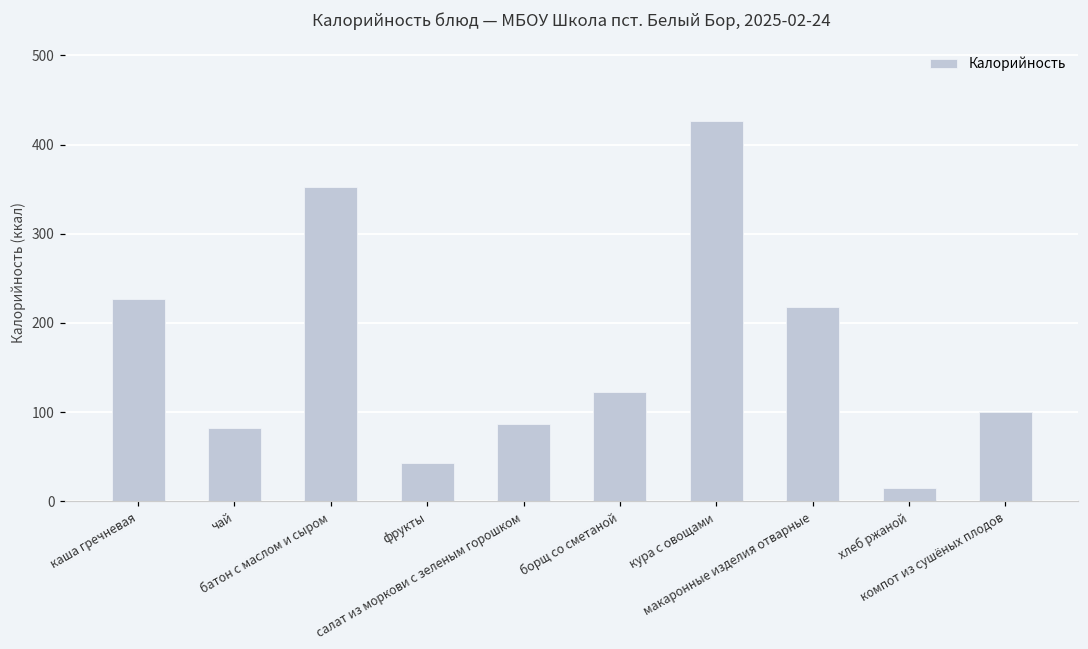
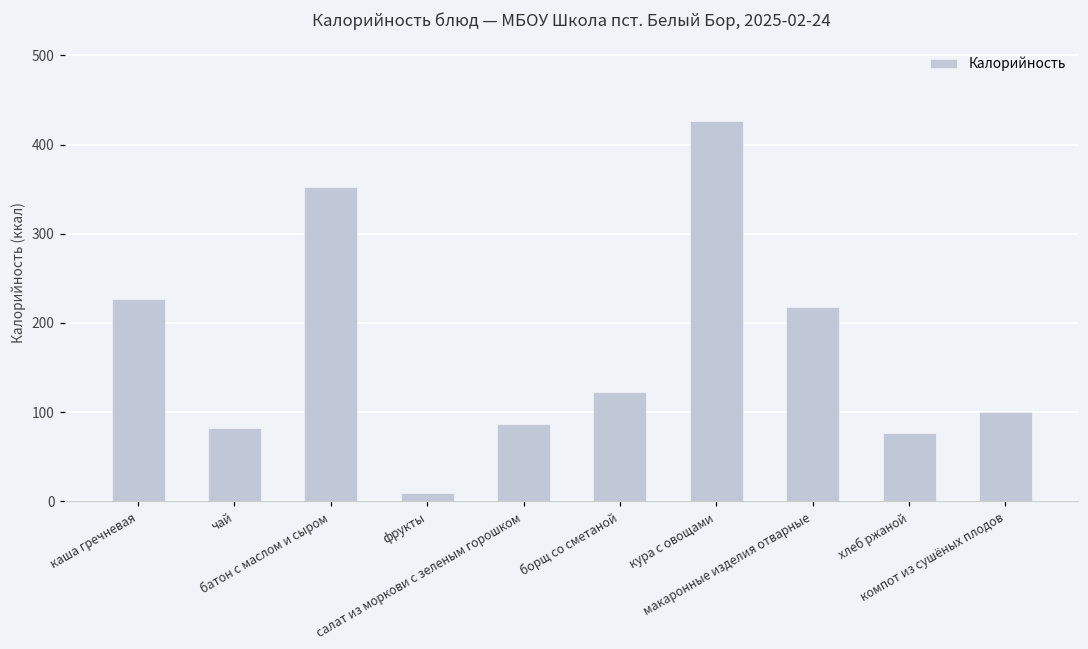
фрукты: 40 -> 10
хлеб ржаной: 20 -> 80
